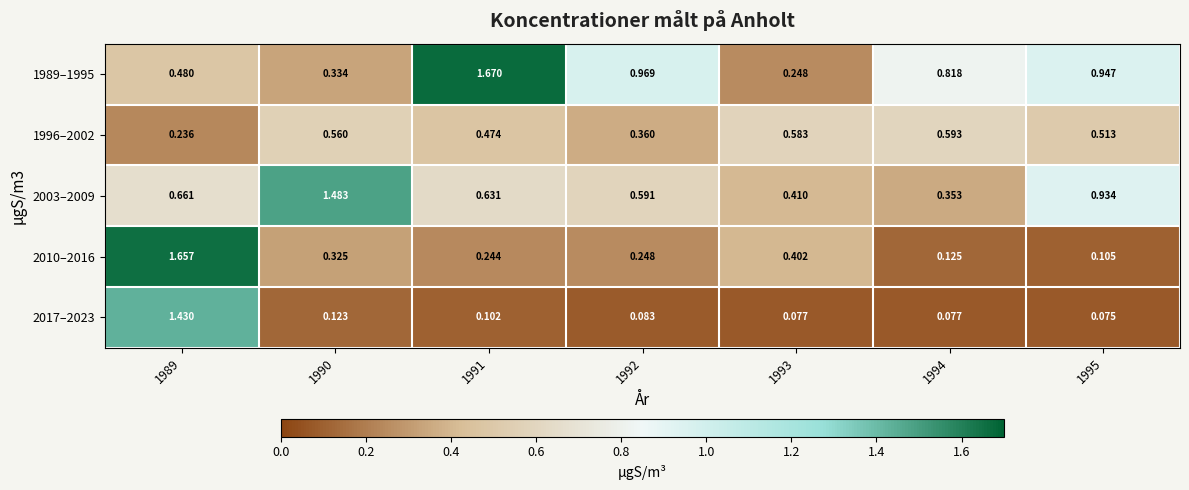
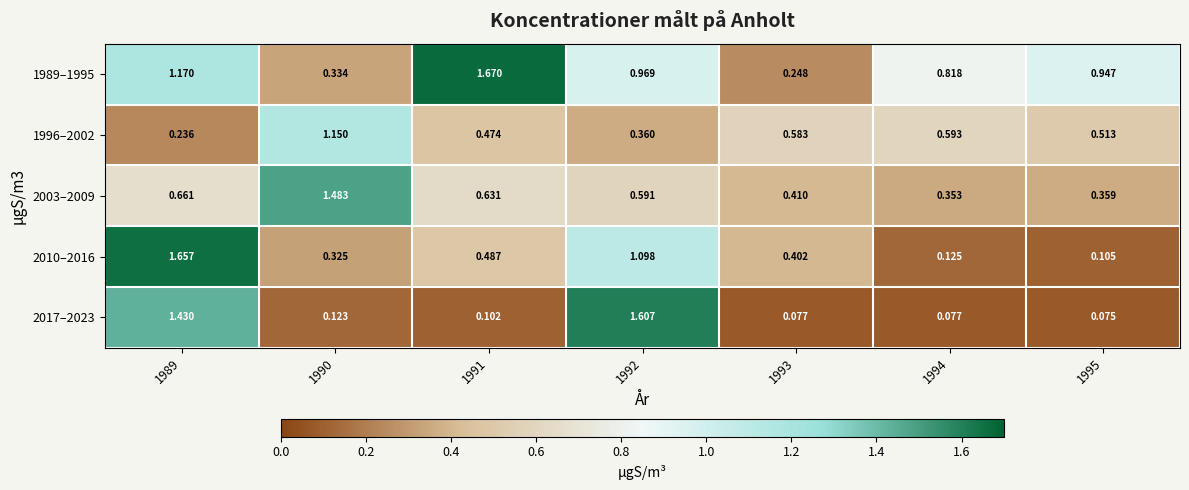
1989–1995, 1989: 0.480 -> 1.170
1996–2002, 1990: 0.560 -> 1.150
2003–2009, 1995: 0.934 -> 0.359
2010–2016, 1991: 0.244 -> 0.487
2010–2016, 1992: 0.248 -> 1.098
2017–2023, 1992: 0.083 -> 1.607
